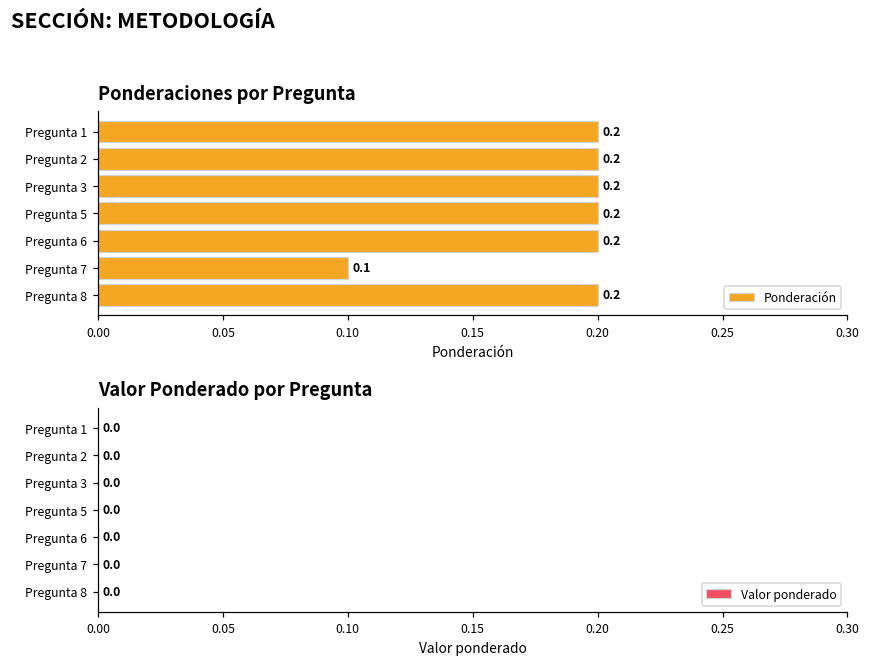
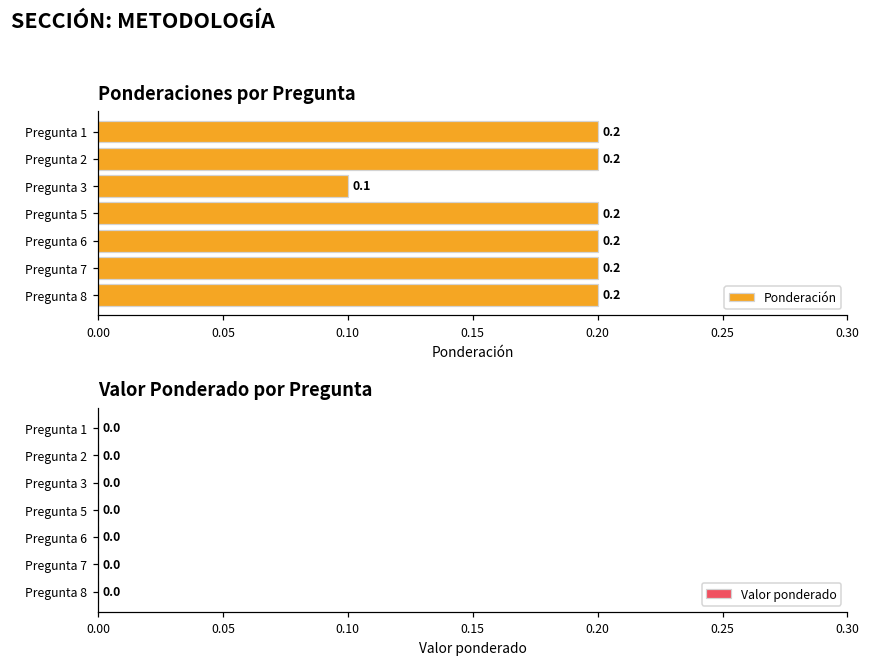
Ponderaciones por Pregunta, Pregunta 3: 0.2 -> 0.1
Ponderaciones por Pregunta, Pregunta 7: 0.1 -> 0.2
